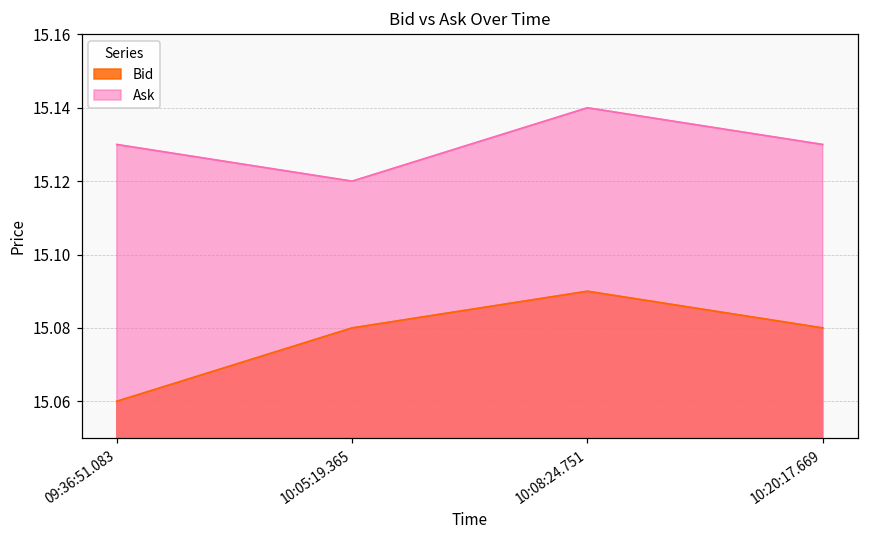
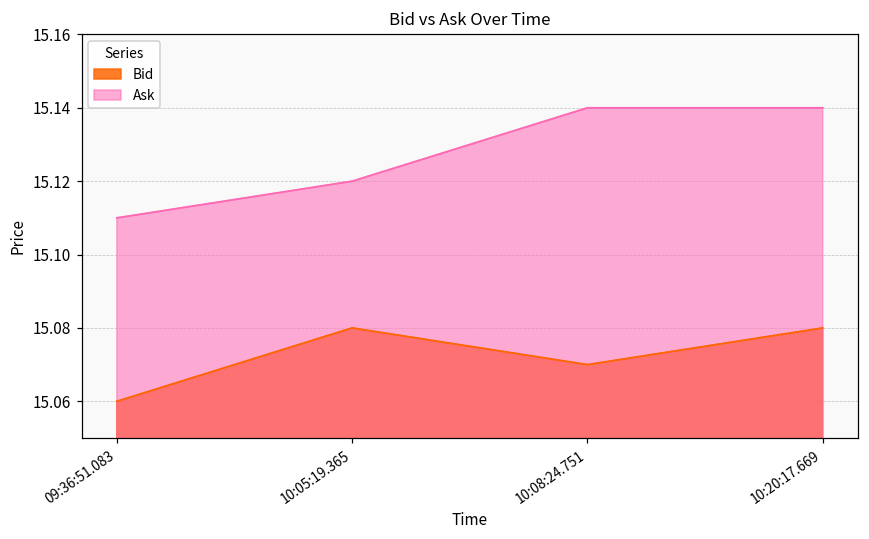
Ask, 09:36:51.083: 15.13 -> 15.11
Bid, 10:08:24.751: 15.09 -> 15.07
Ask, 10:20:17.669: 15.13 -> 15.14
